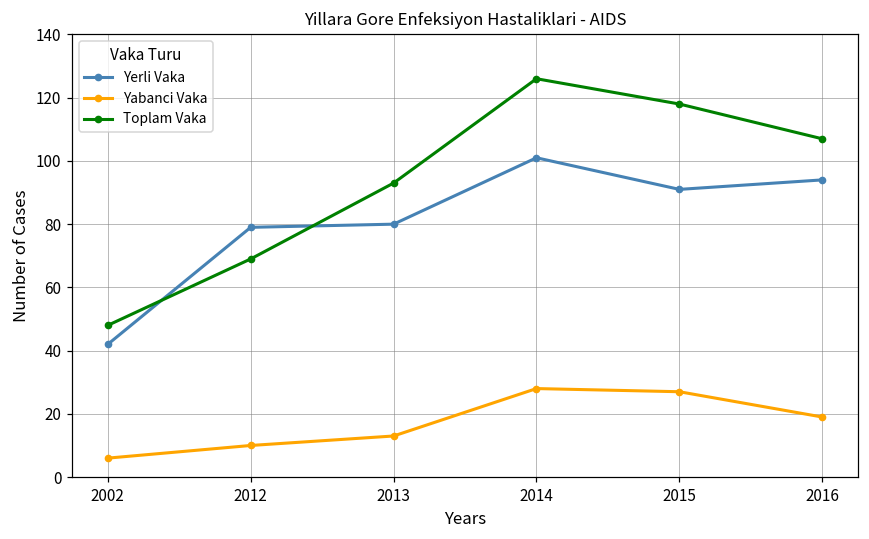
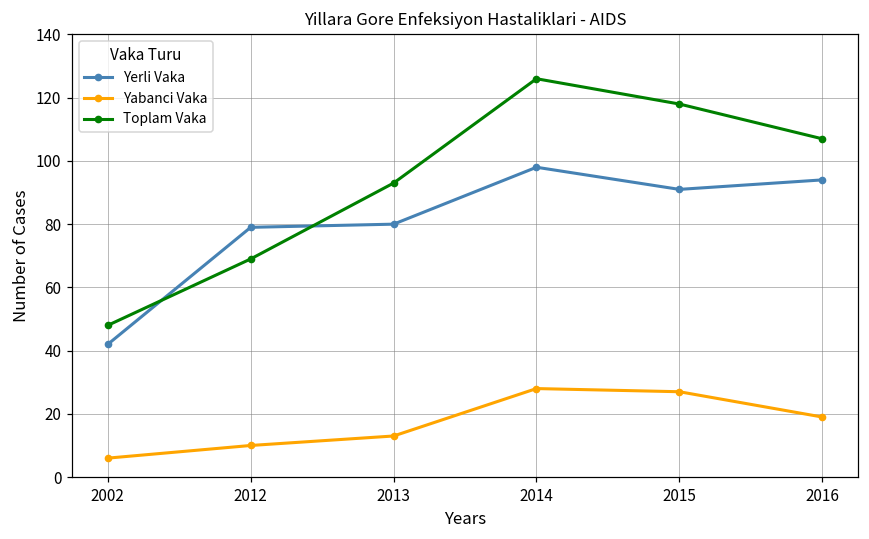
Yerli Vaka, 2014: 101 -> 98
